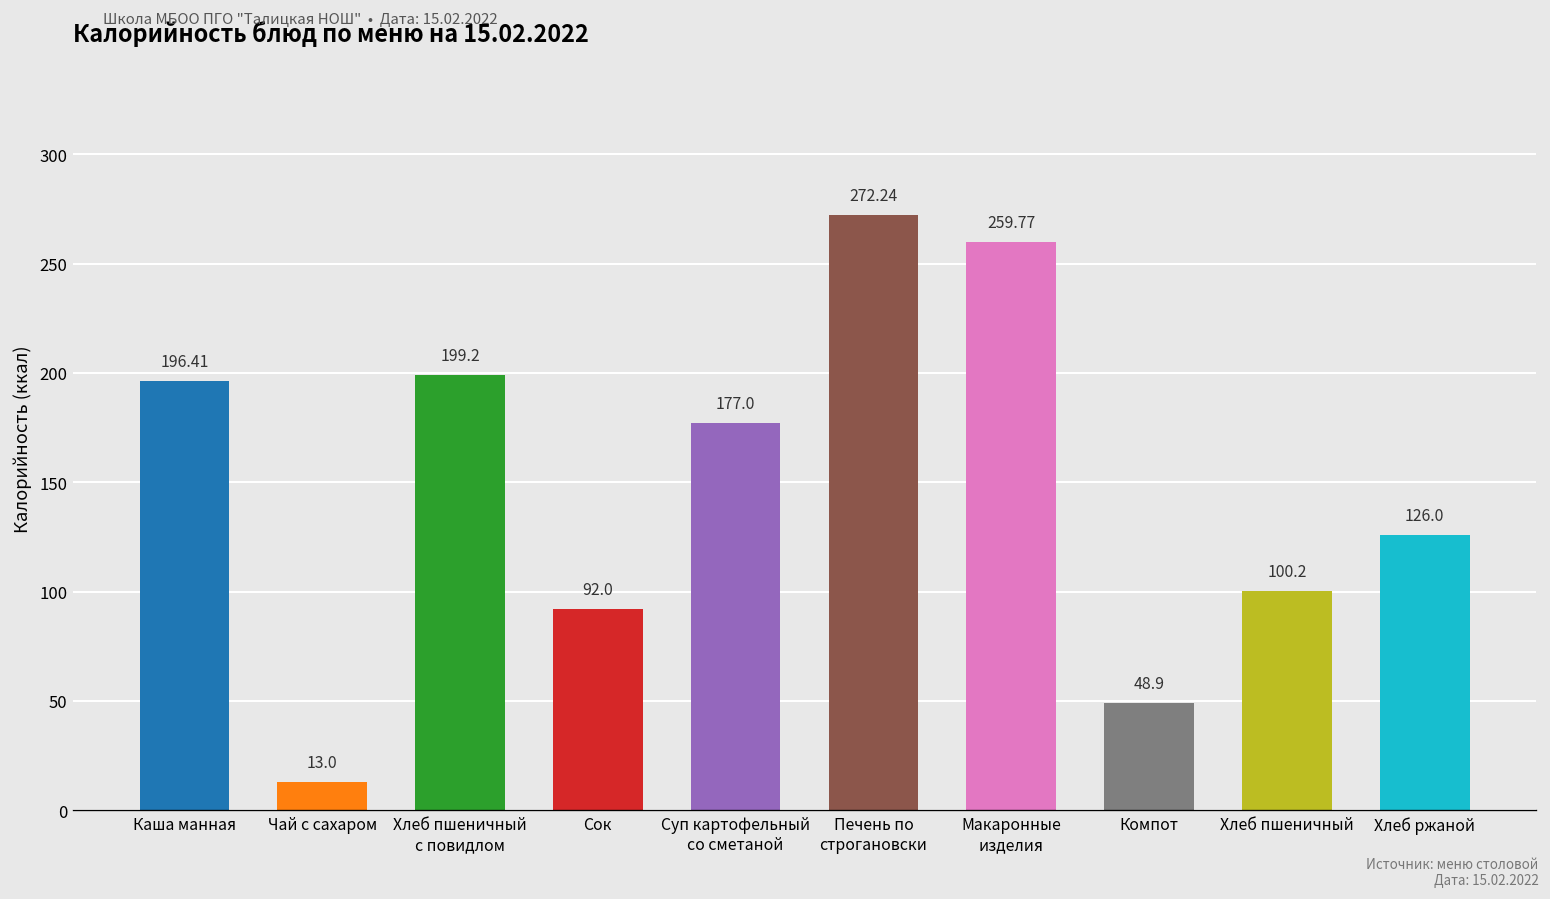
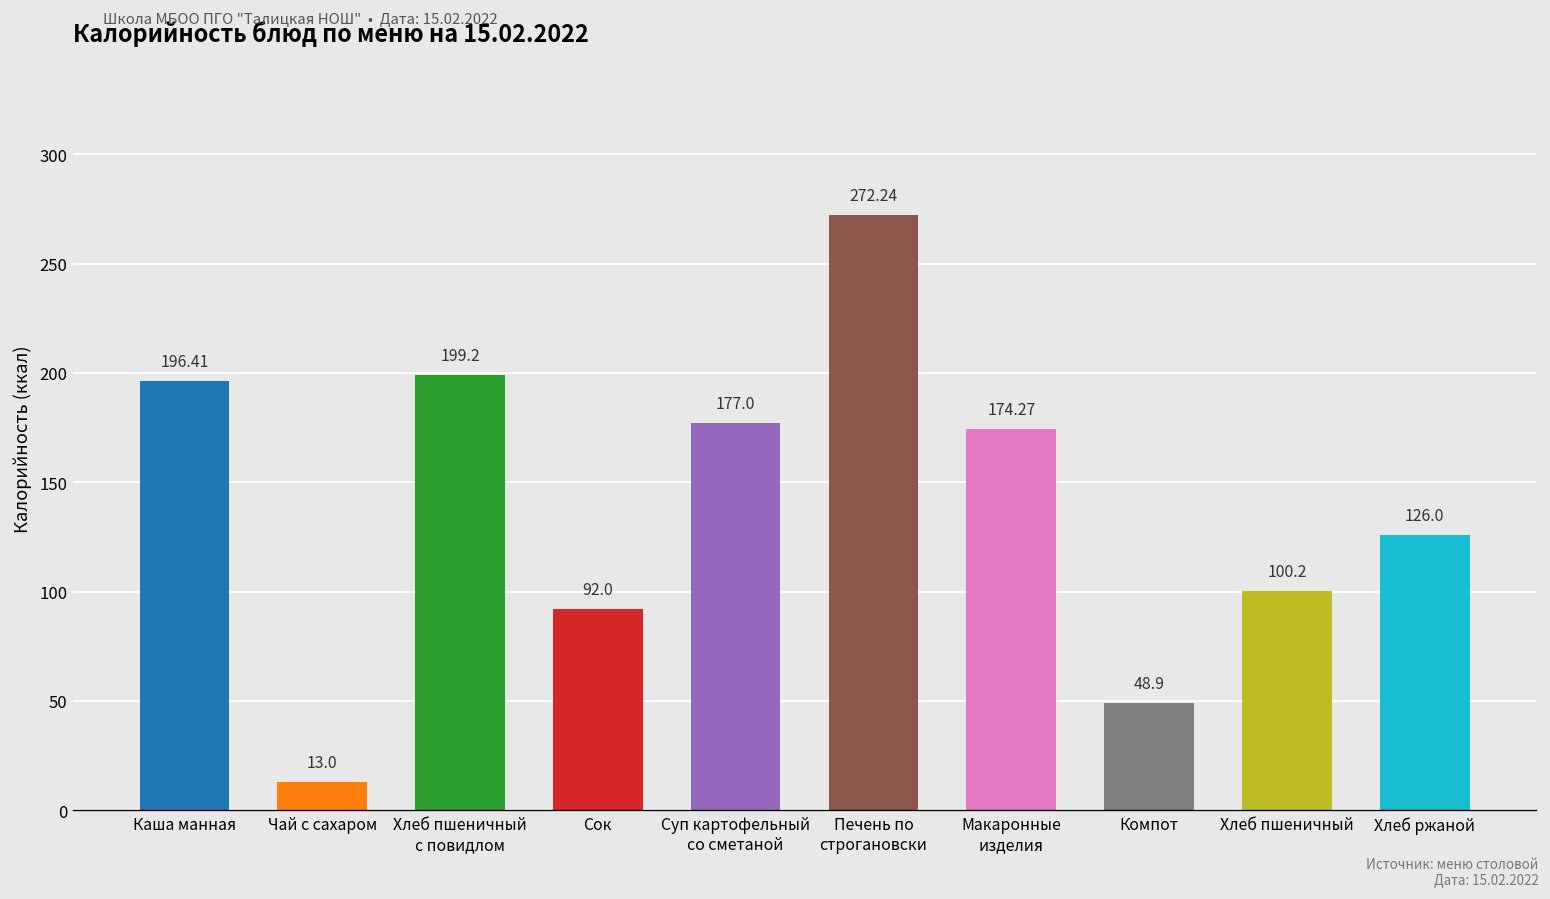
Макаронные изделия: 259.77 -> 174.27
